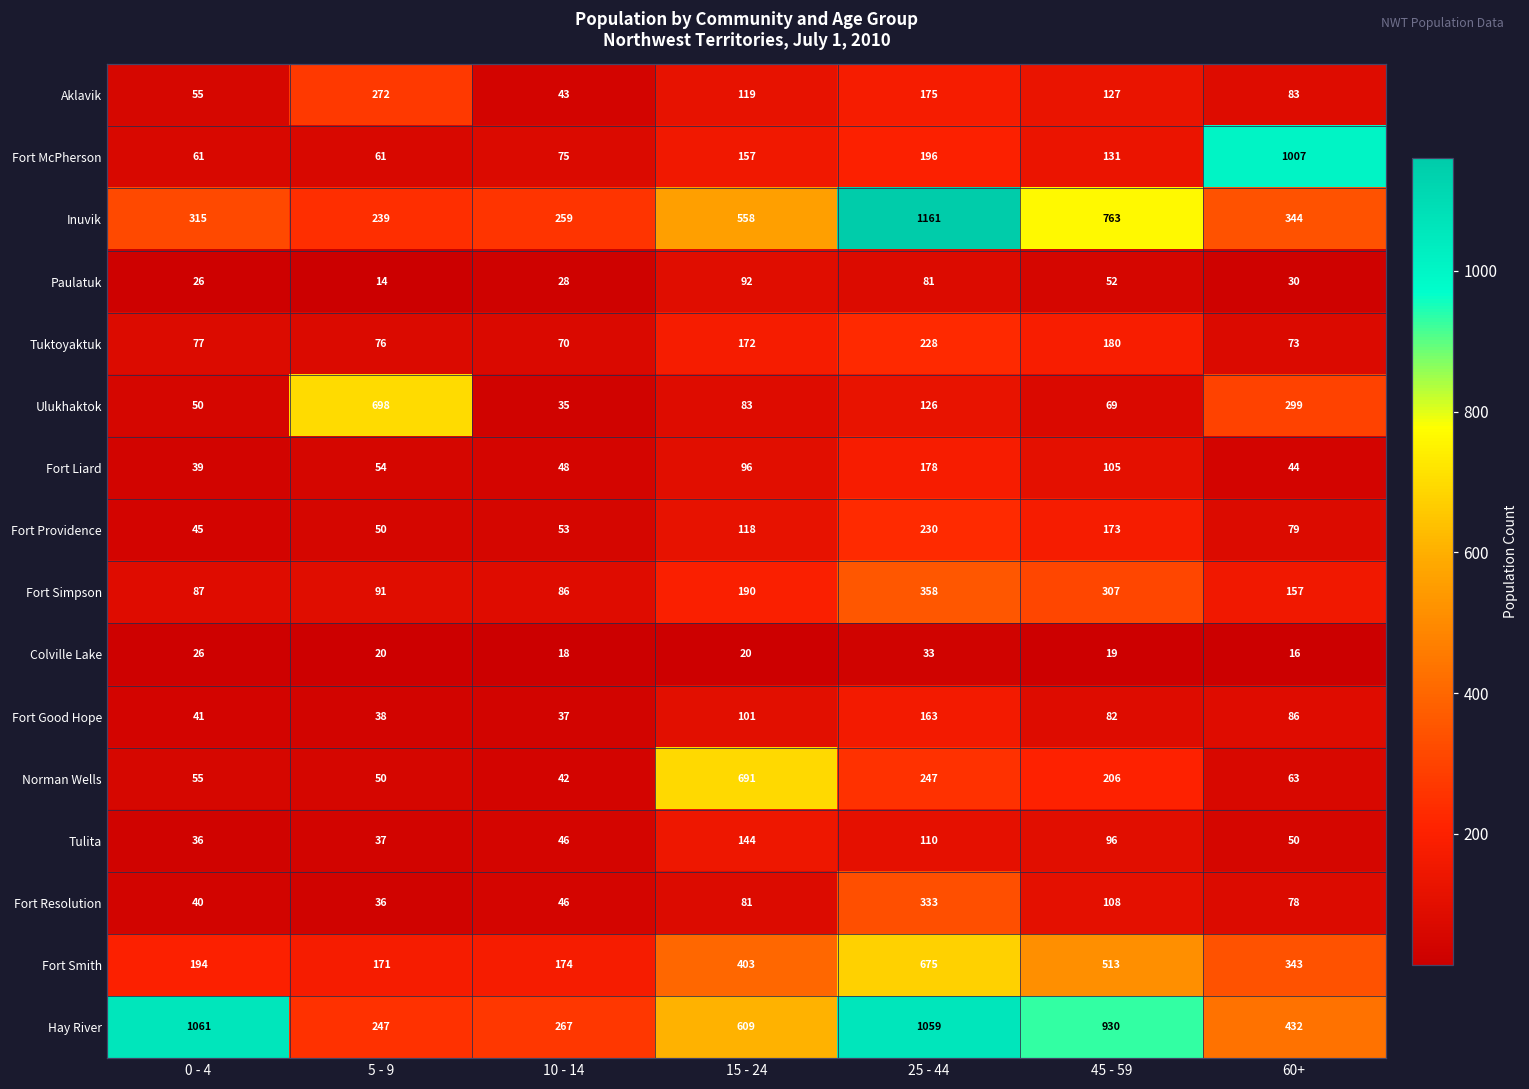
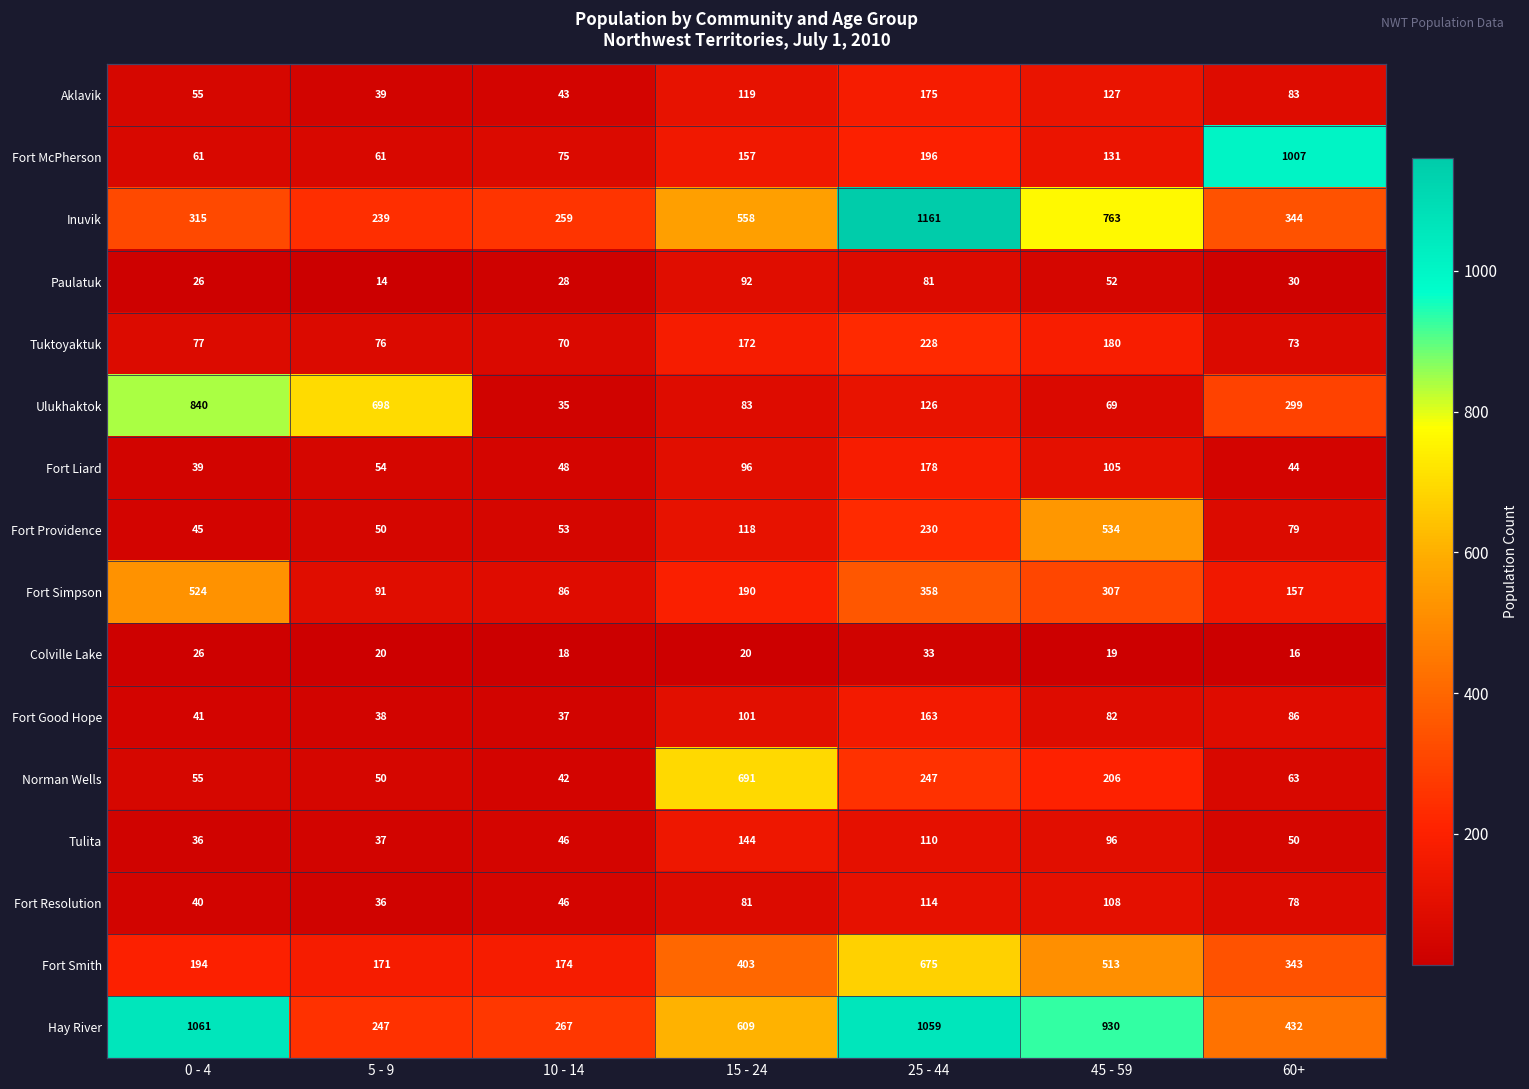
Aklavik, 5 - 9: 272 -> 39
Ulukhaktok, 0 - 4: 50 -> 840
Fort Providence, 45 - 59: 173 -> 534
Fort Simpson, 0 - 4: 87 -> 524
Fort Resolution, 25 - 44: 333 -> 114
